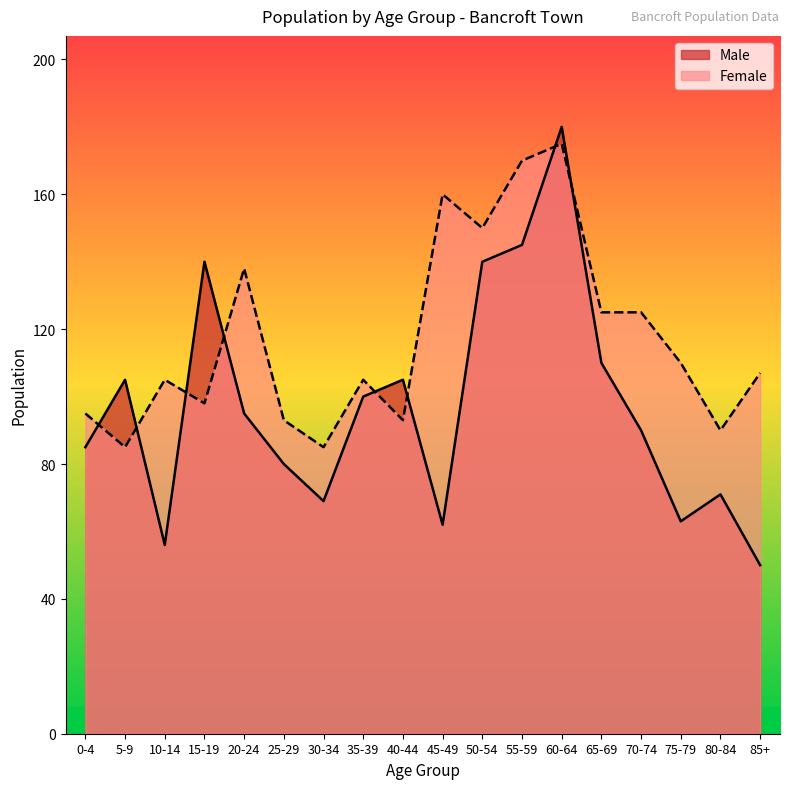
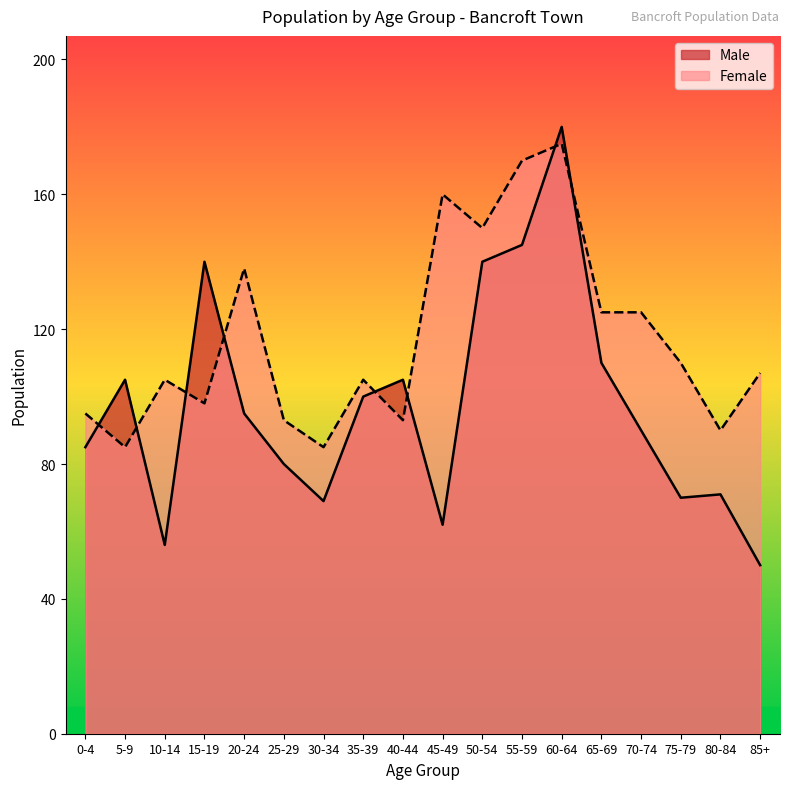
Male, 75-79: 63 -> 70
